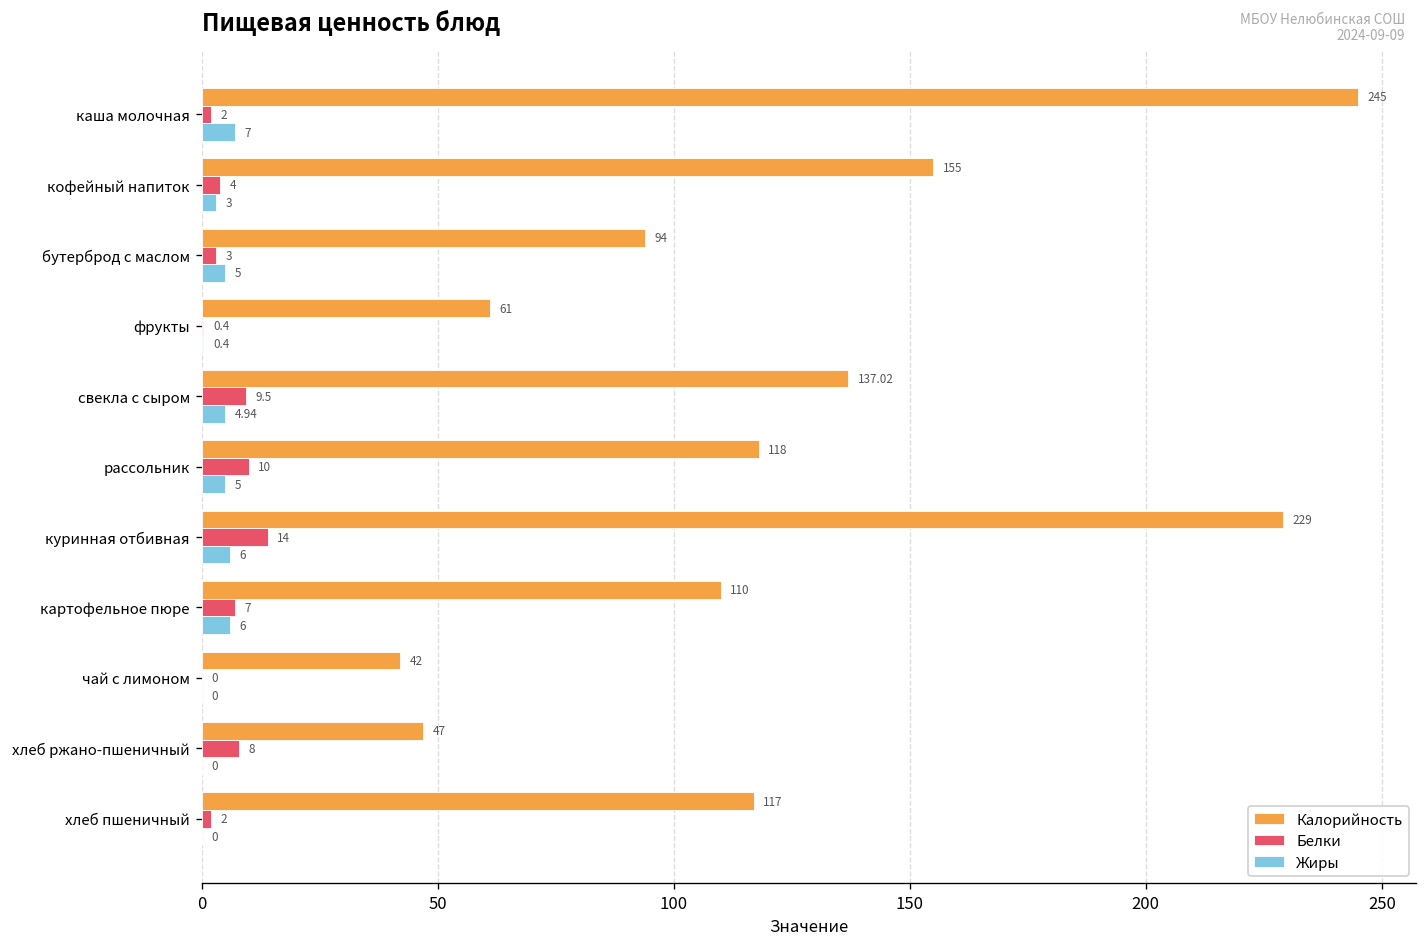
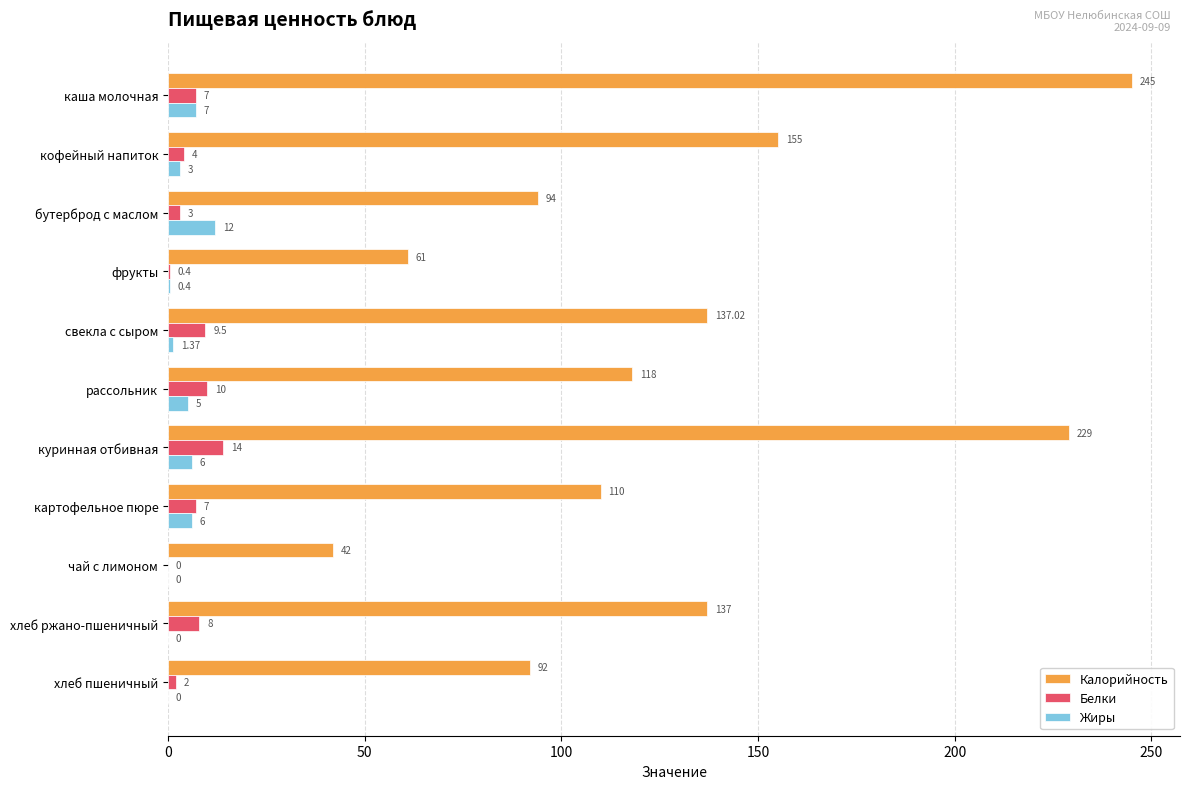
Белки, каша молочная: 2 -> 7
Жиры, бутерброд с маслом: 5 -> 12
Жиры, свекла с сыром: 4.94 -> 1.37
Калорийность, хлеб ржано-пшеничный: 47 -> 137
Калорийность, хлеб пшеничный: 117 -> 92
